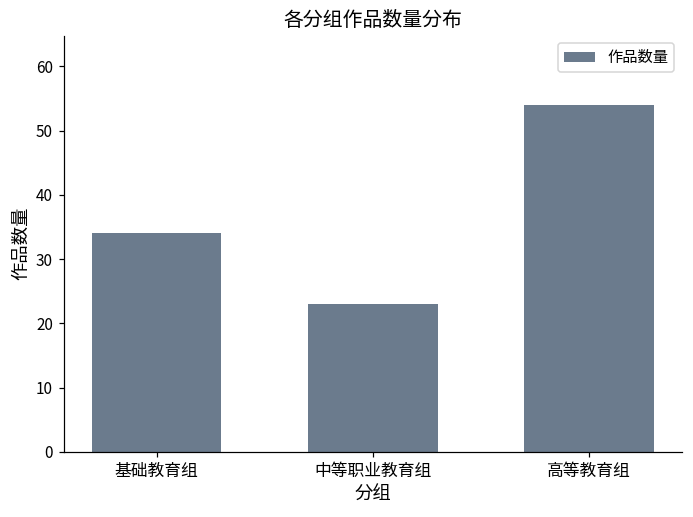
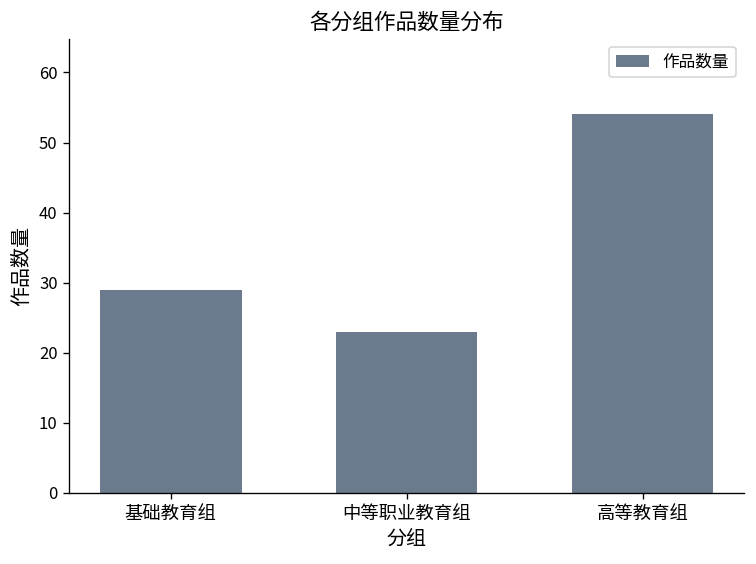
基础教育组: 34 -> 29
